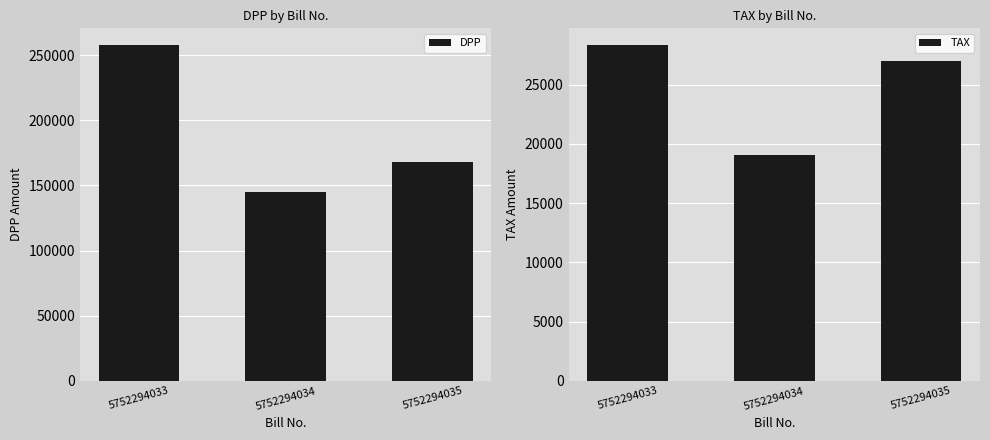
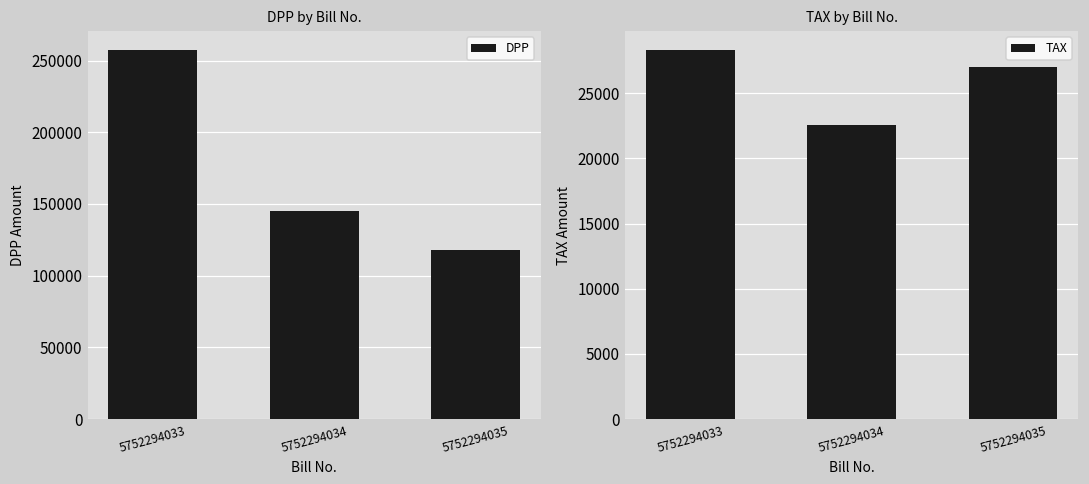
DPP by Bill No., 5752294035: 168000 -> 118000
TAX by Bill No., 5752294034: 19100 -> 22600
